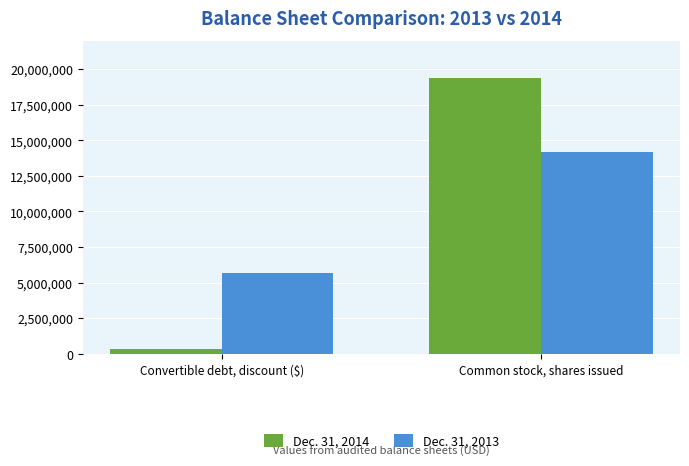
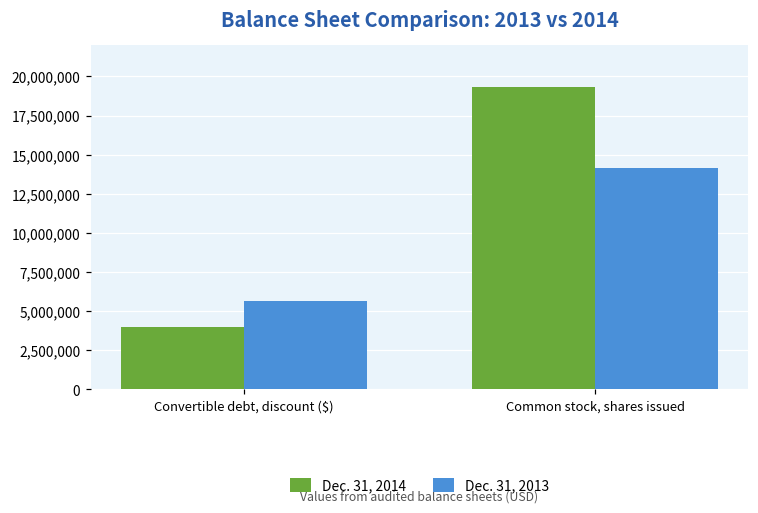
Dec. 31, 2014, Convertible debt, discount ($): 300,000 -> 4,000,000
